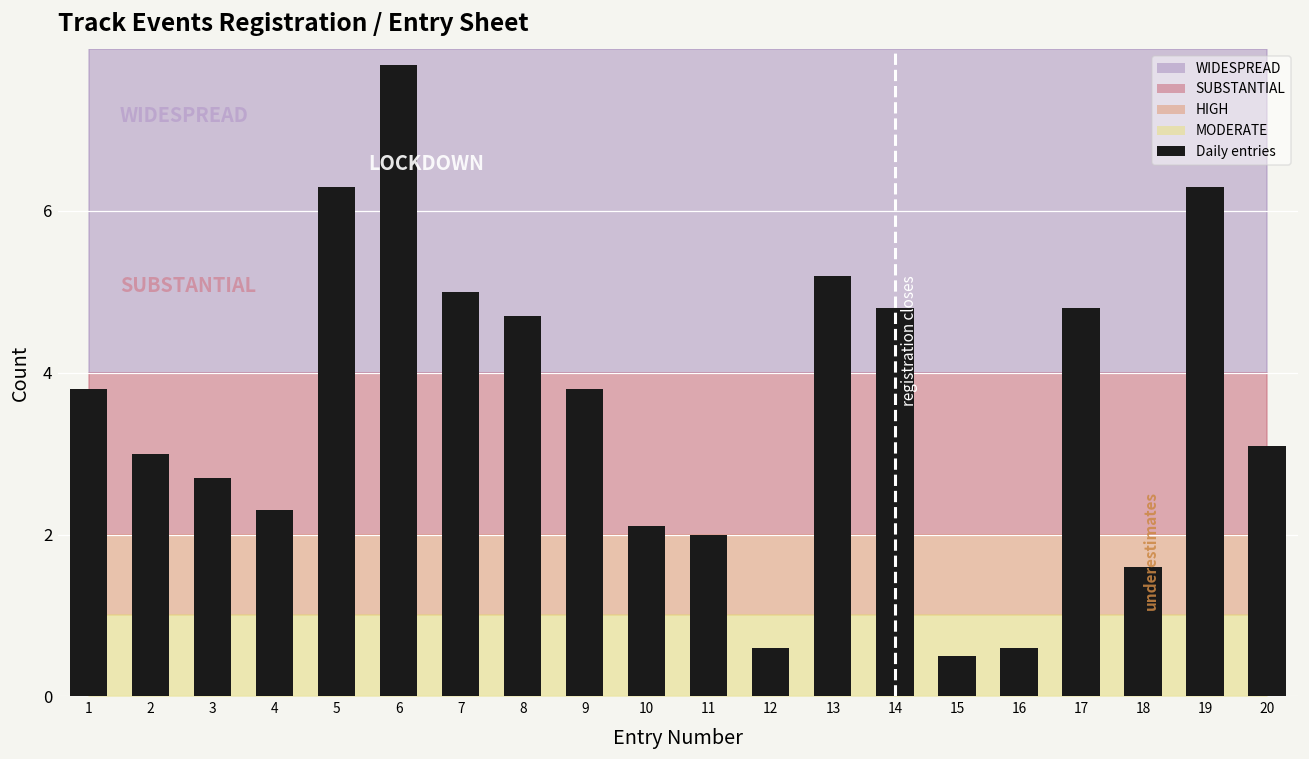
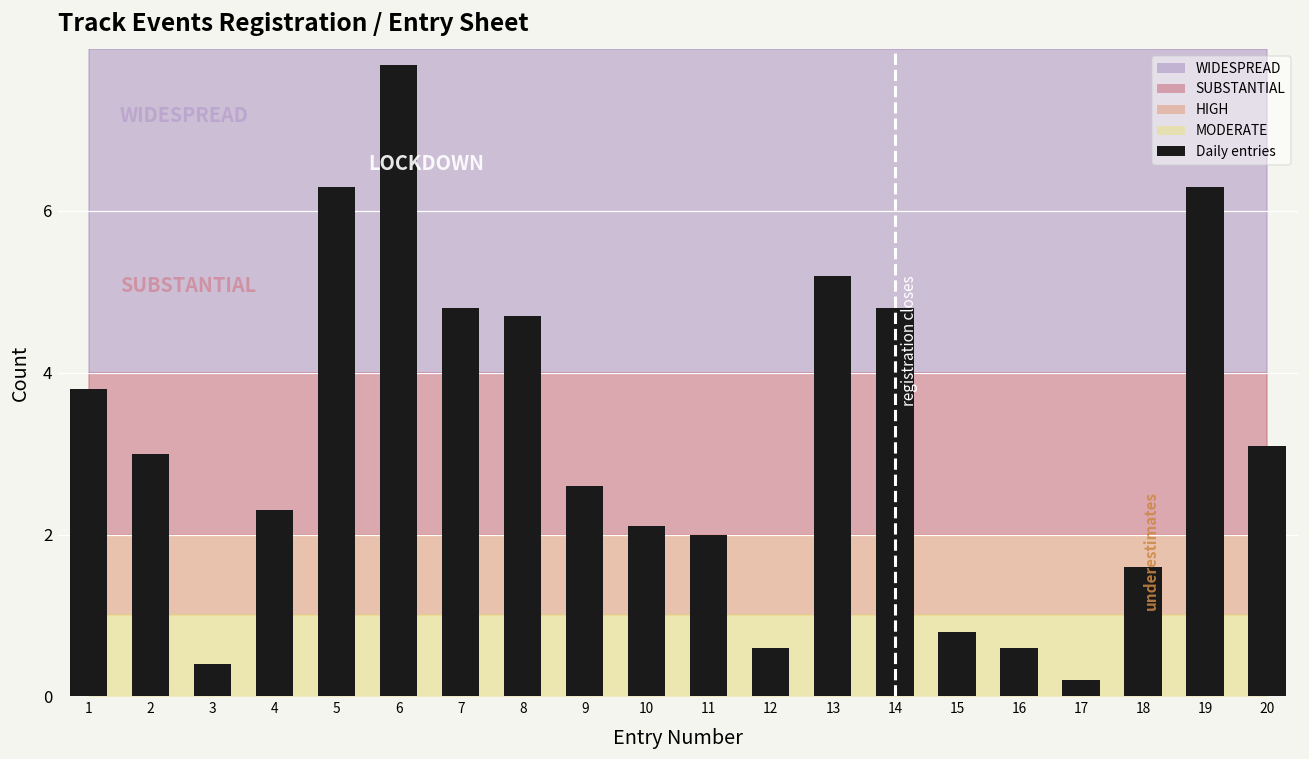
Daily entries, 3: 2.7 -> 0.4
Daily entries, 7: 5.0 -> 4.8
Daily entries, 9: 3.8 -> 2.6
Daily entries, 15: 0.5 -> 0.8
Daily entries, 17: 4.8 -> 0.2
